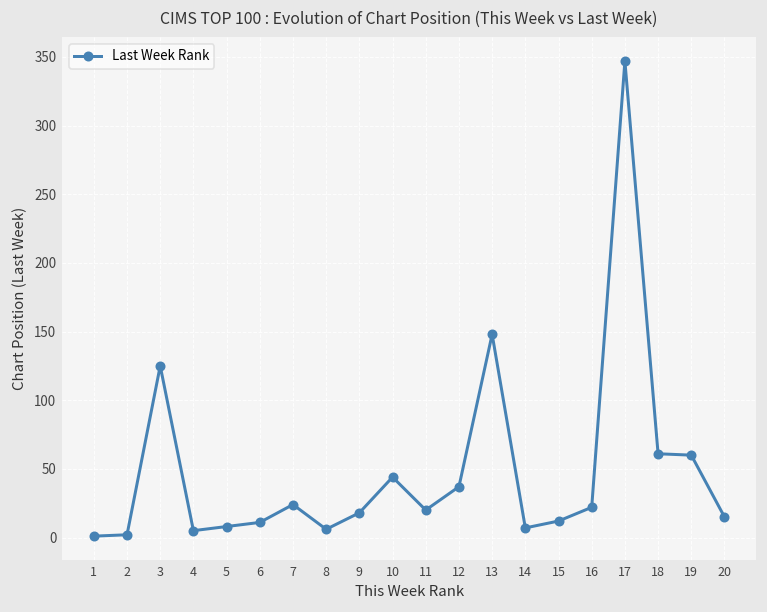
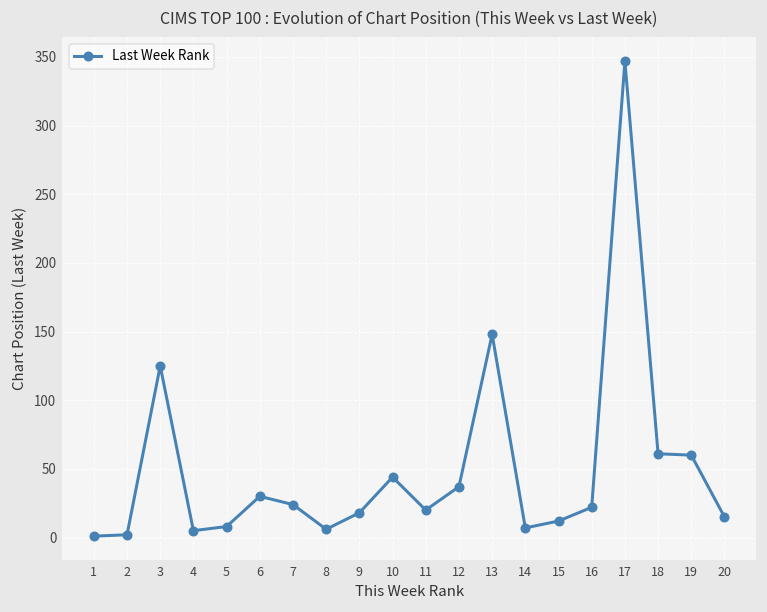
6: 11 -> 30
